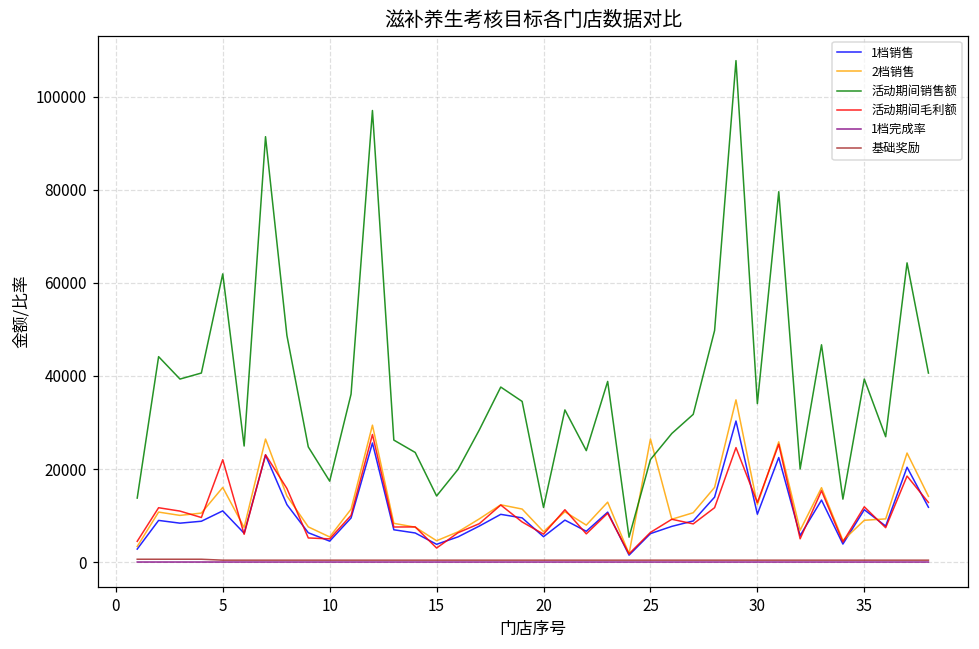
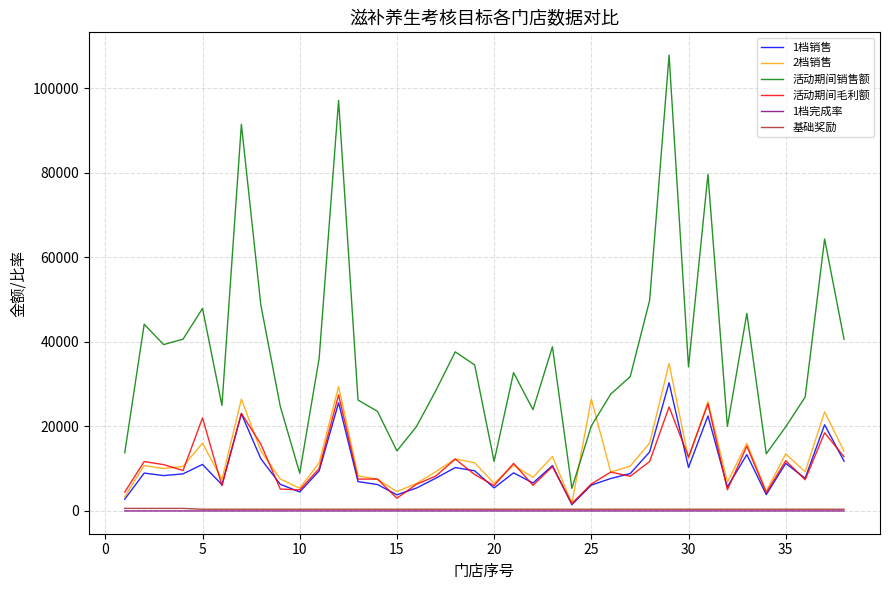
活动期间销售额, 5: 62000 -> 48000
活动期间销售额, 10: 17000 -> 9000
活动期间销售额, 25: 22000 -> 20000
2档销售, 35: 9000 -> 13000
活动期间销售额, 35: 39000 -> 20000
